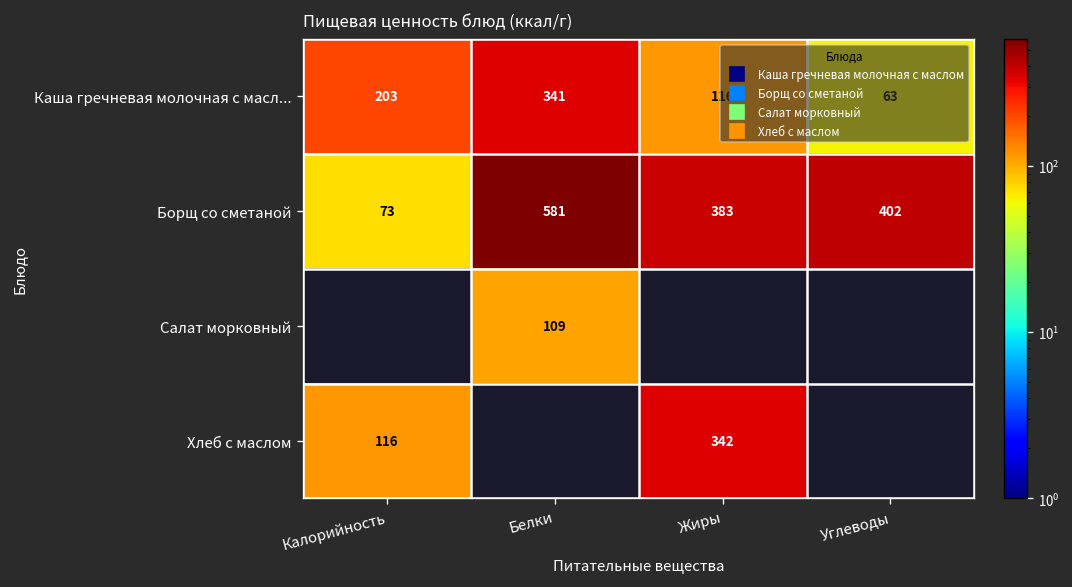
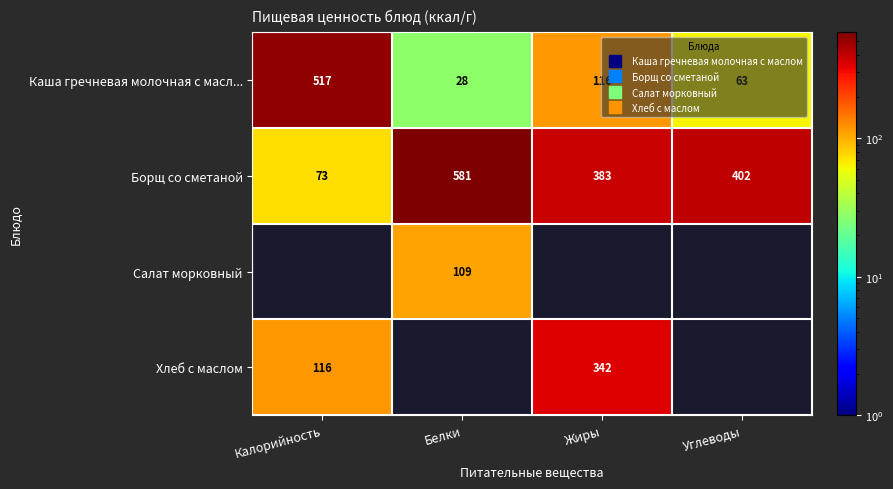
Каша гречневая молочная с масл..., Калорийность: 203 -> 517
Каша гречневая молочная с масл..., Белки: 341 -> 28
